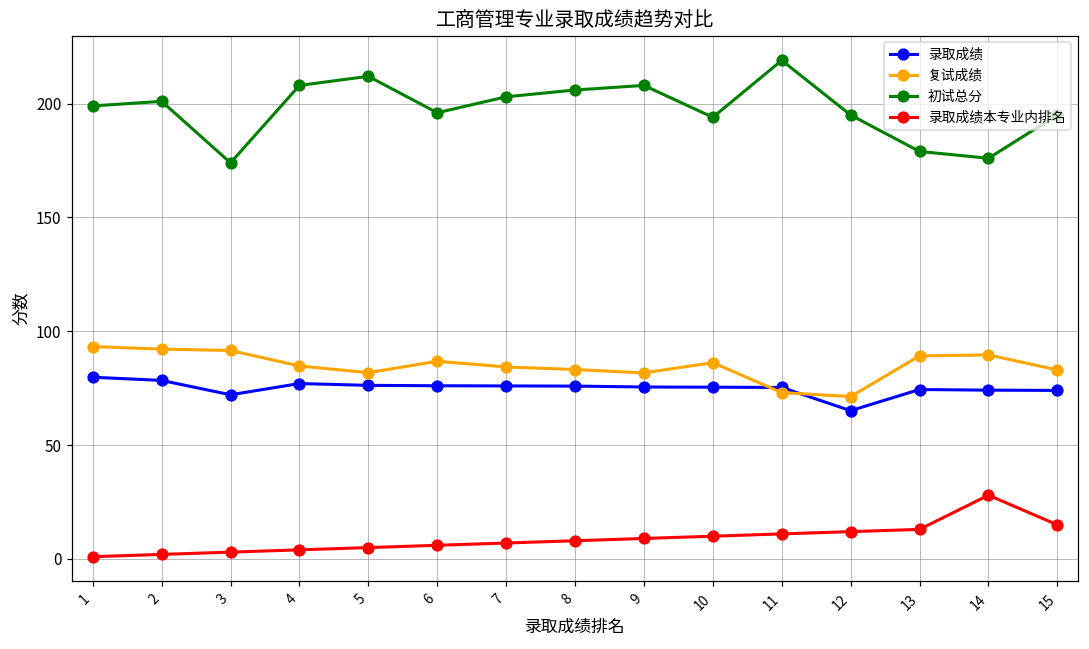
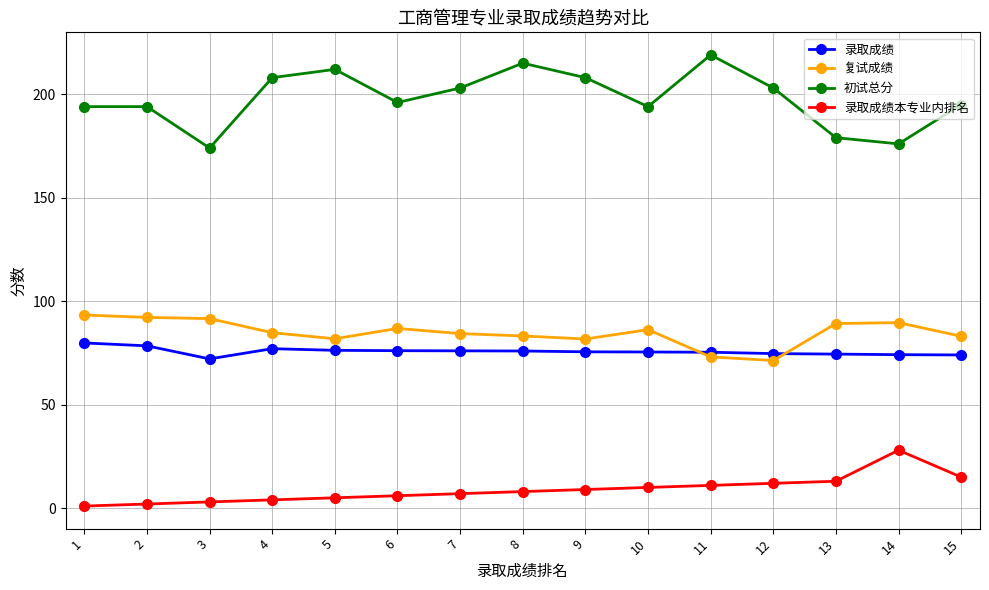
初试总分, 1: 199 -> 194
初试总分, 2: 201 -> 194
初试总分, 8: 206 -> 215
录取成绩, 12: 65 -> 75
初试总分, 12: 195 -> 203
